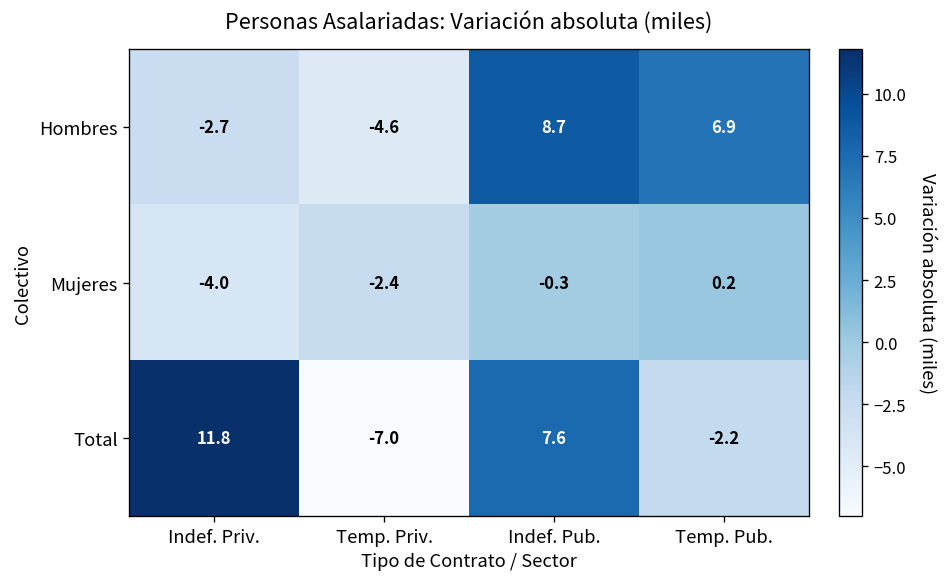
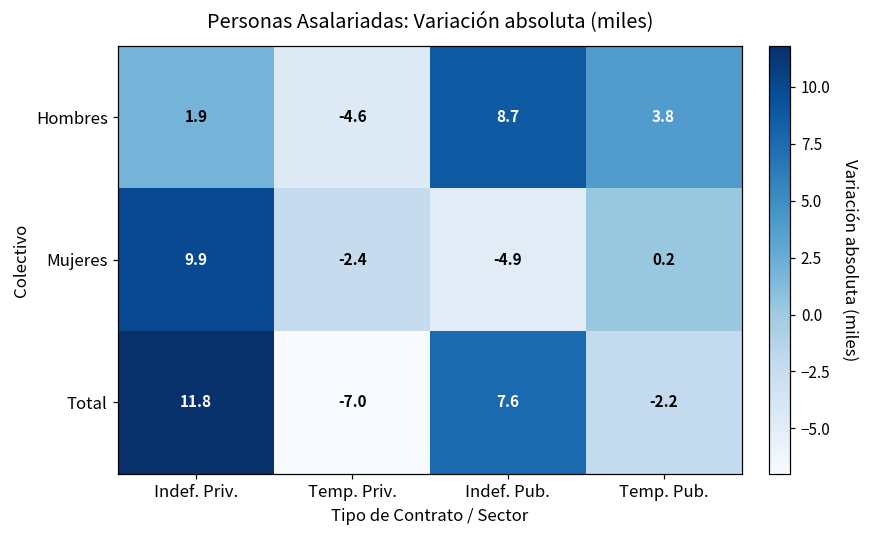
Hombres, Indef. Priv.: -2.7 -> 1.9
Hombres, Temp. Pub.: 6.9 -> 3.8
Mujeres, Indef. Priv.: -4.0 -> 9.9
Mujeres, Indef. Pub.: -0.3 -> -4.9
